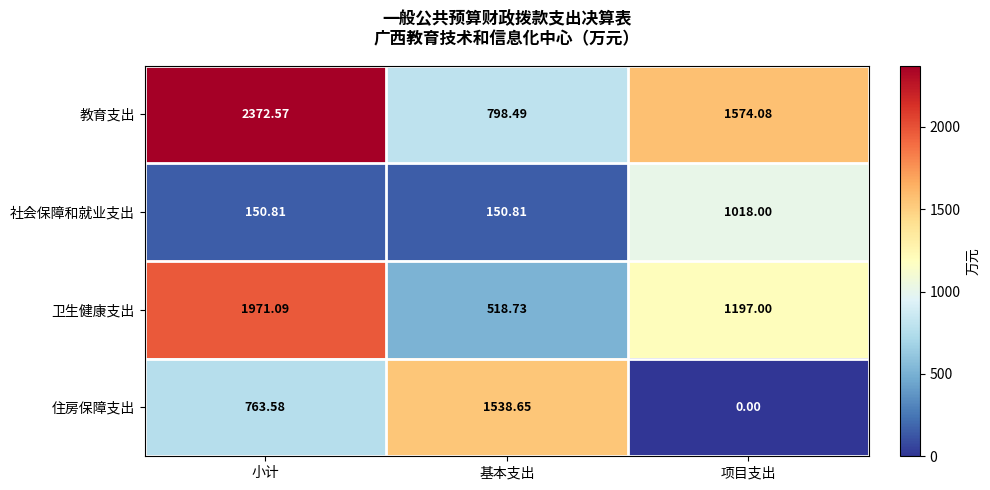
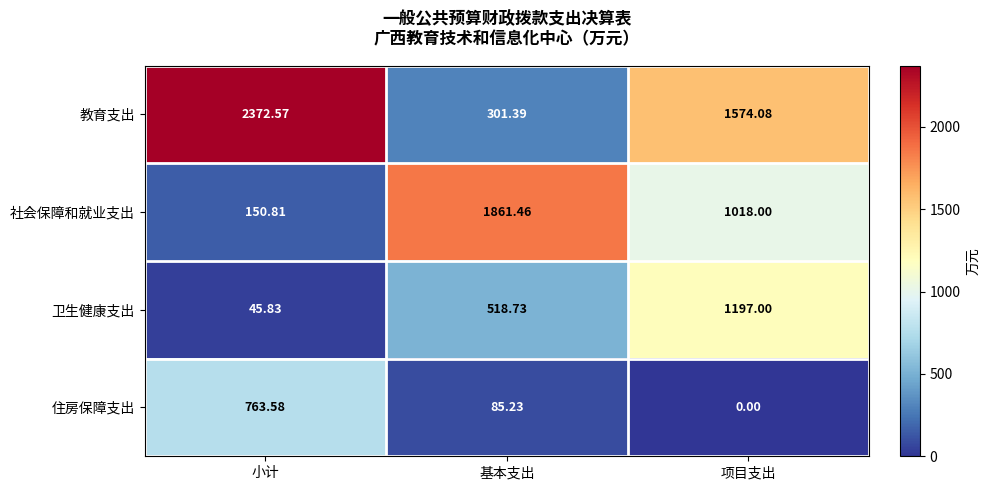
教育支出, 基本支出: 798.49 -> 301.39
社会保障和就业支出, 基本支出: 150.81 -> 1861.46
卫生健康支出, 小计: 1971.09 -> 45.83
住房保障支出, 基本支出: 1538.65 -> 85.23
